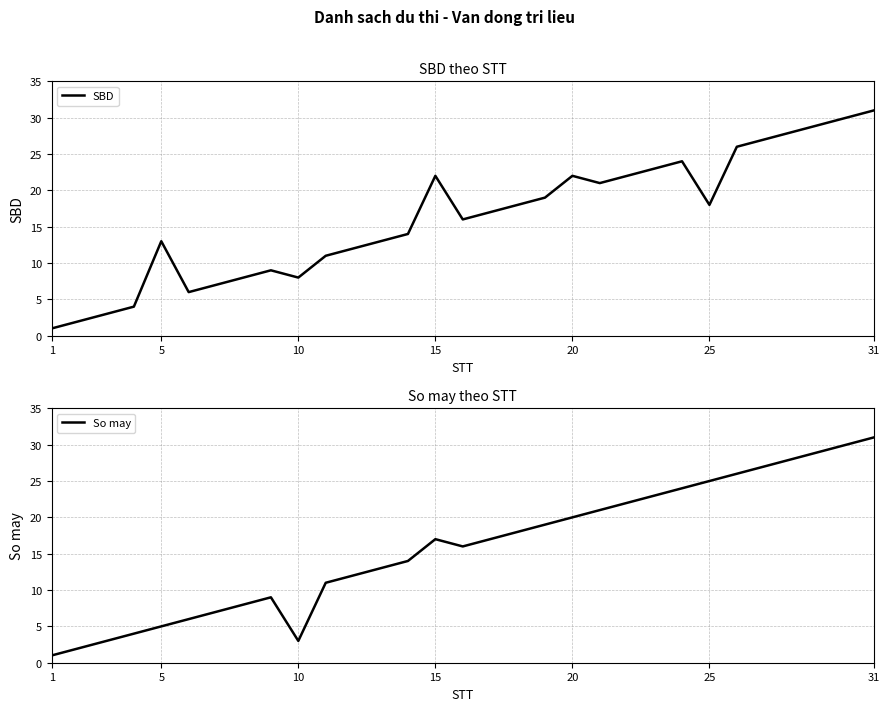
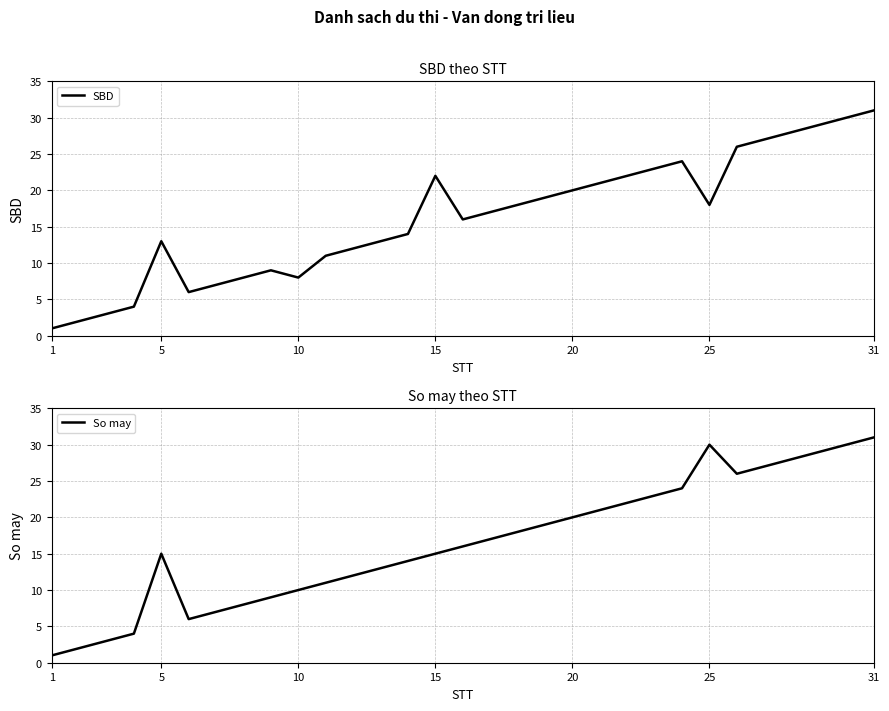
SBD theo STT, 20: 22 -> 20
So may theo STT, 5: 5 -> 15
So may theo STT, 10: 3 -> 10
So may theo STT, 15: 17 -> 15
So may theo STT, 25: 25 -> 30
